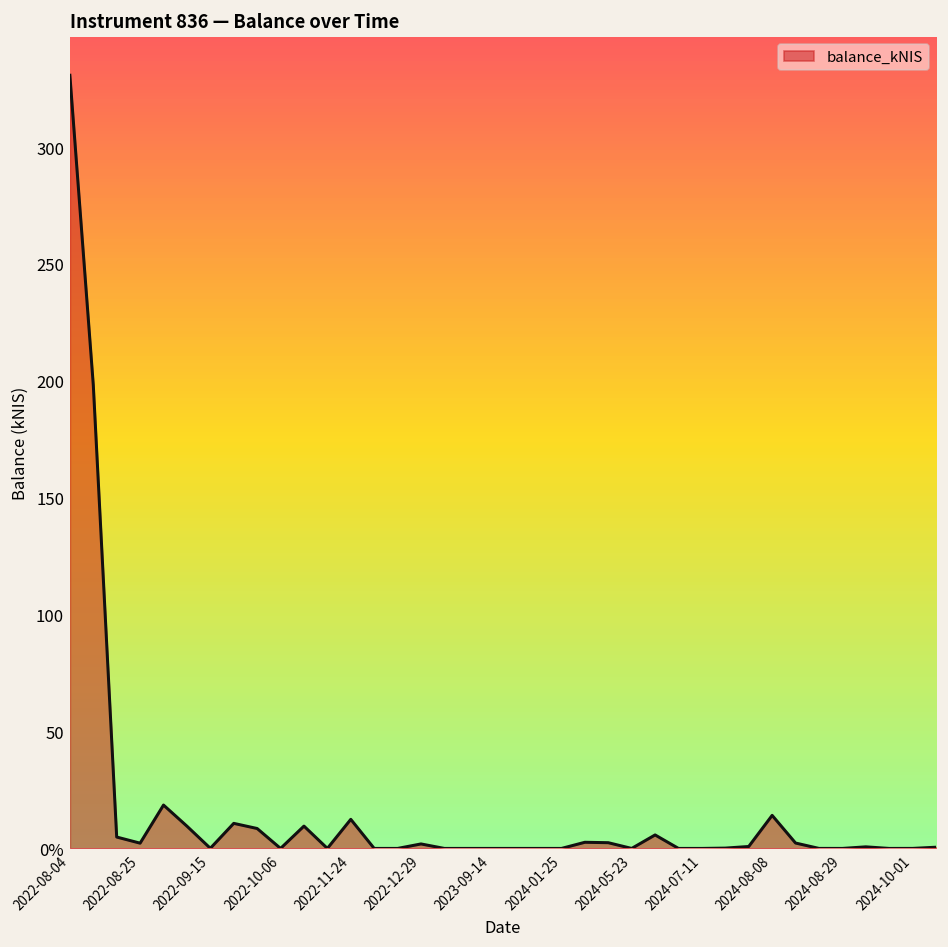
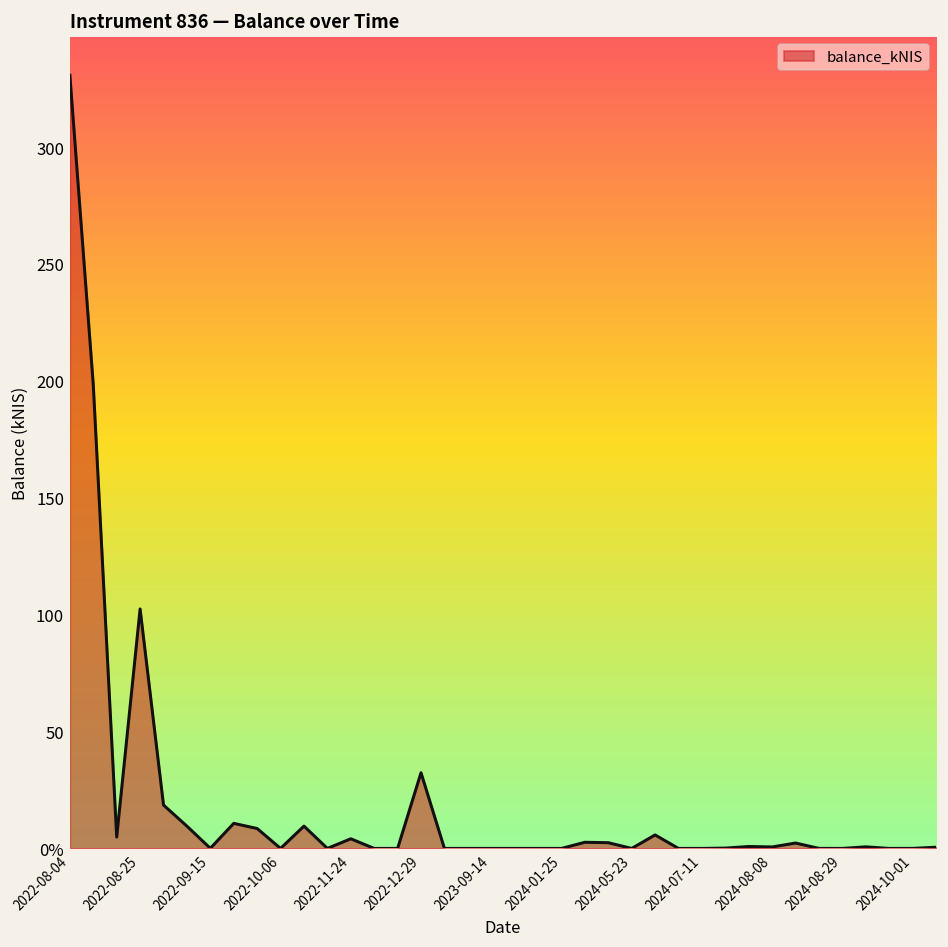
2022-08-25: 2 -> 102
2022-11-24: 12 -> 4
2022-12-29: 2 -> 32
2024-08-08: 14 -> 1
